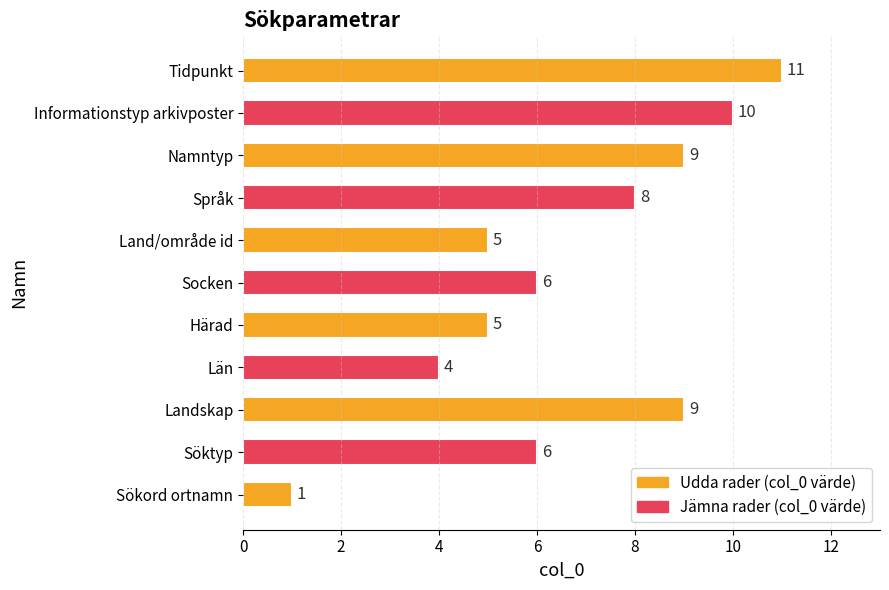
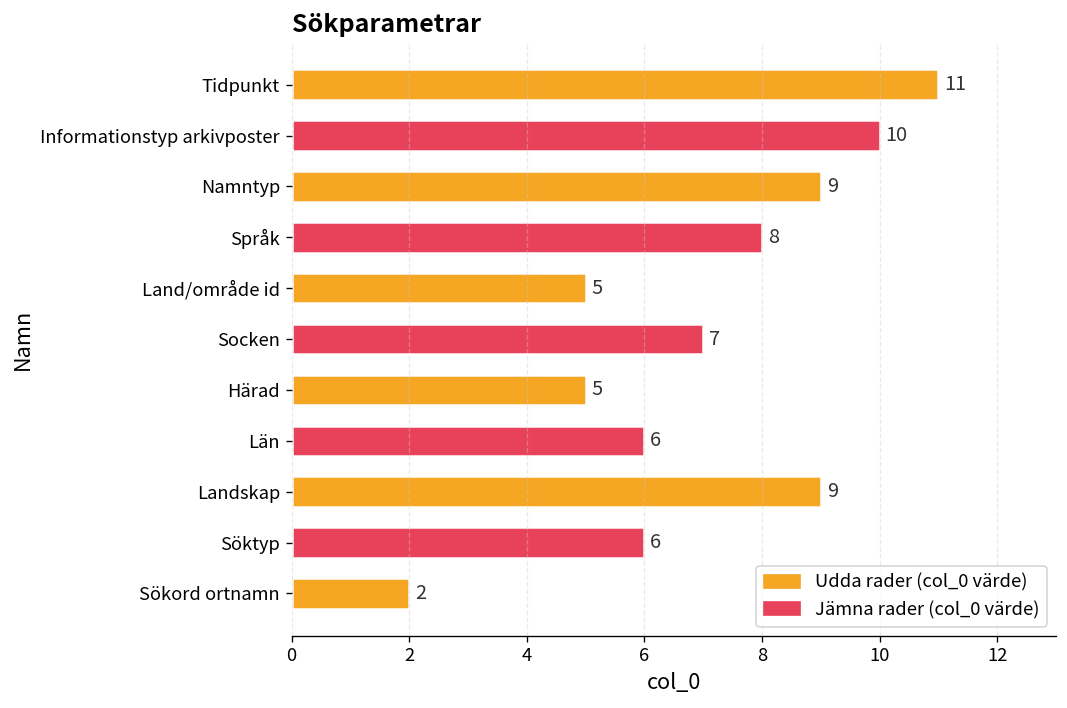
Socken: 6 -> 7
Län: 4 -> 6
Sökord ortnamn: 1 -> 2
